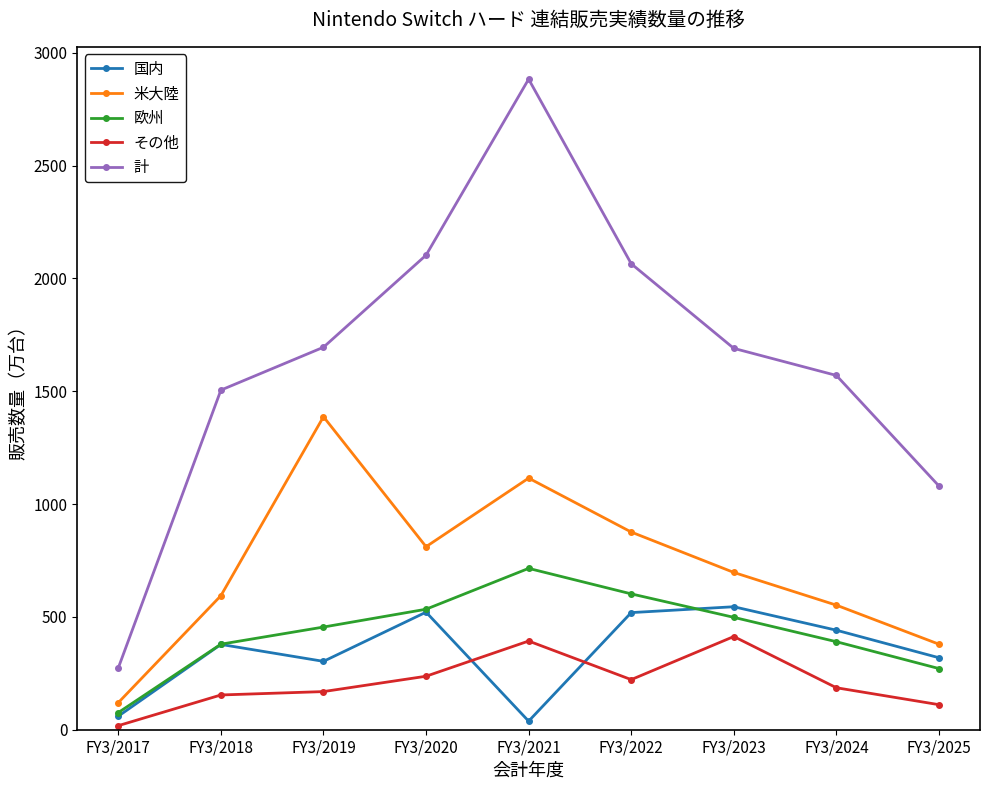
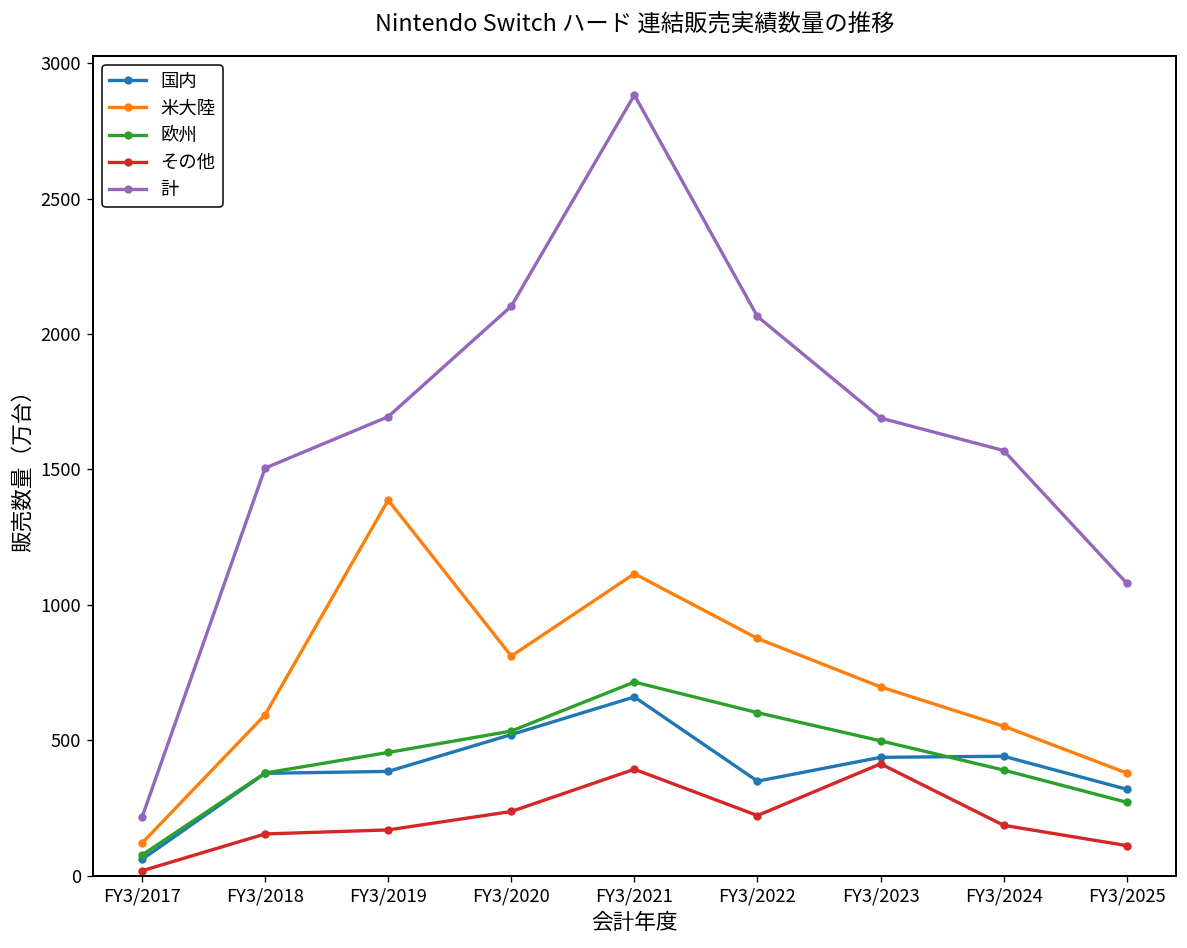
計, FY3/2017: 270 -> 220
国内, FY3/2019: 300 -> 390
国内, FY3/2021: 40 -> 660
国内, FY3/2022: 520 -> 350
国内, FY3/2023: 550 -> 440
